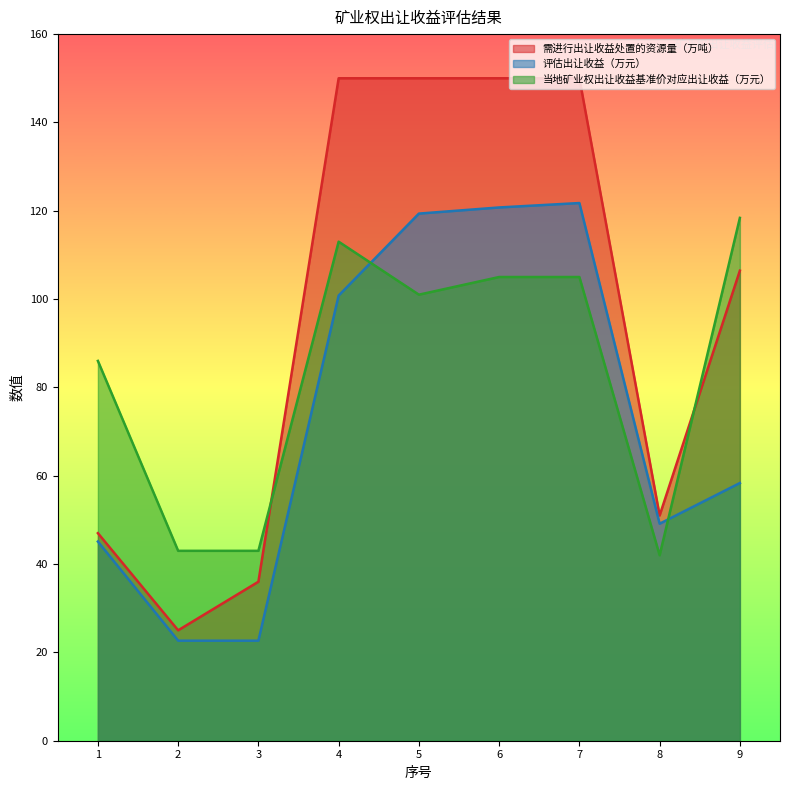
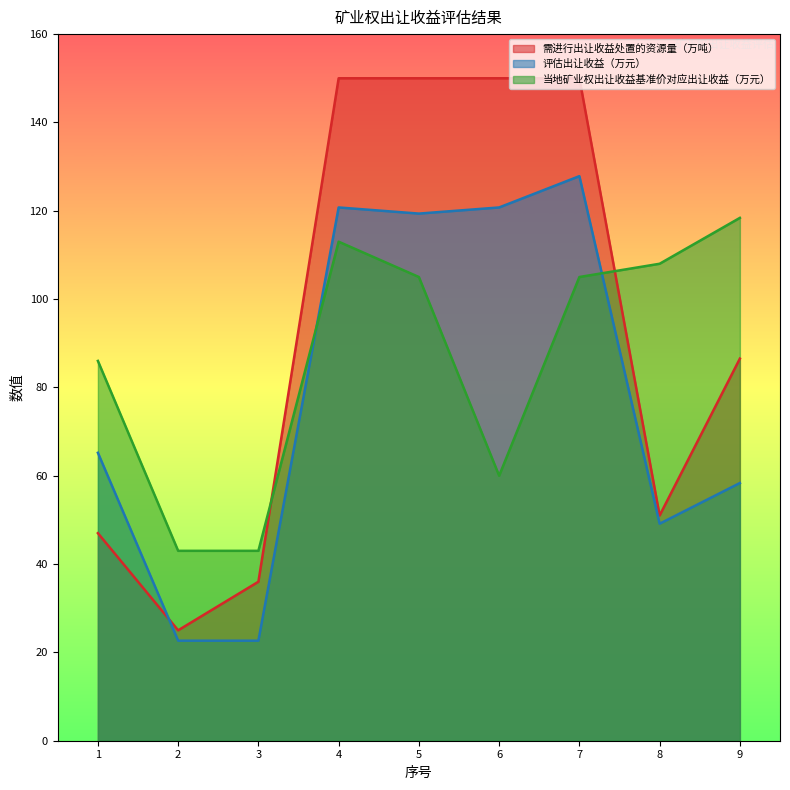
评估出让收益（万元）, 1: 45 -> 65
评估出让收益（万元）, 4: 101 -> 121
当地矿业权出让收益基准价对应出让收益（万元）, 5: 101 -> 105
当地矿业权出让收益基准价对应出让收益（万元）, 6: 105 -> 60
评估出让收益（万元）, 7: 122 -> 128
当地矿业权出让收益基准价对应出让收益（万元）, 8: 42 -> 108
需进行出让收益处置的资源量（万吨）, 9: 106 -> 87
